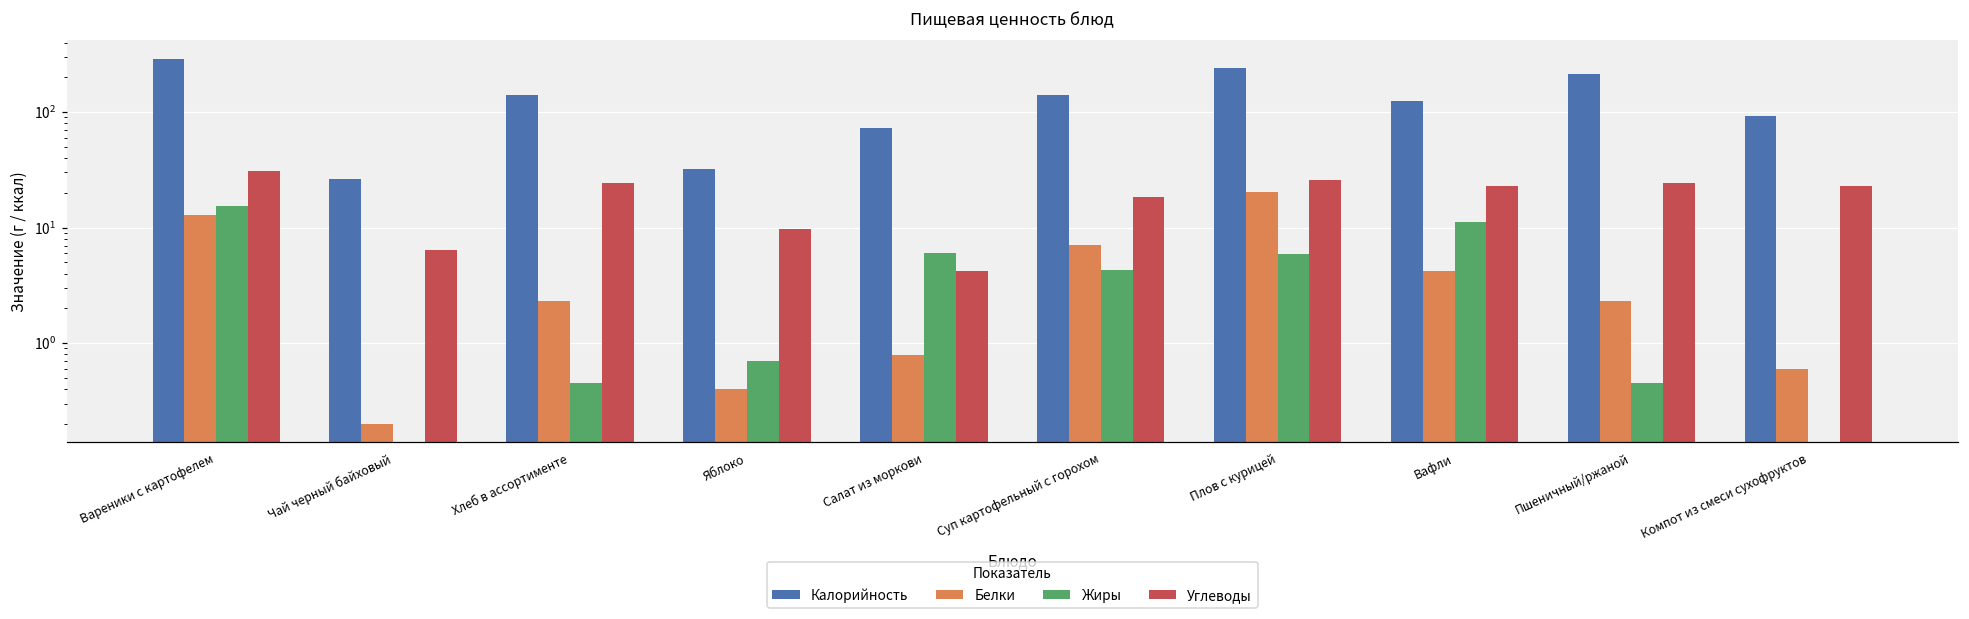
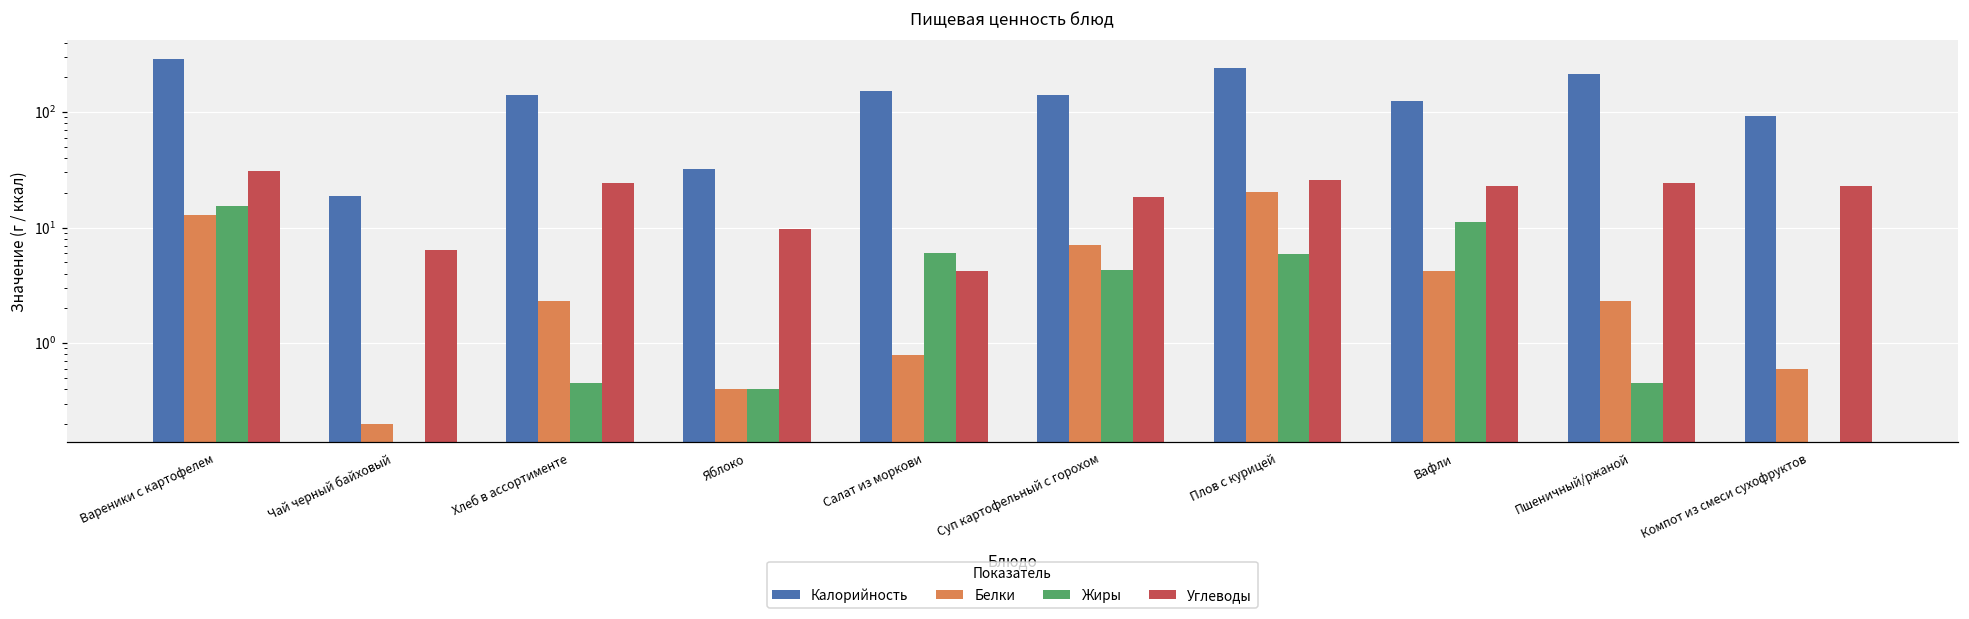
Калорийность, Чай черный байховый: 26 -> 19
Жиры, Яблоко: 0.7 -> 0.4
Калорийность, Салат из моркови: 70 -> 150
